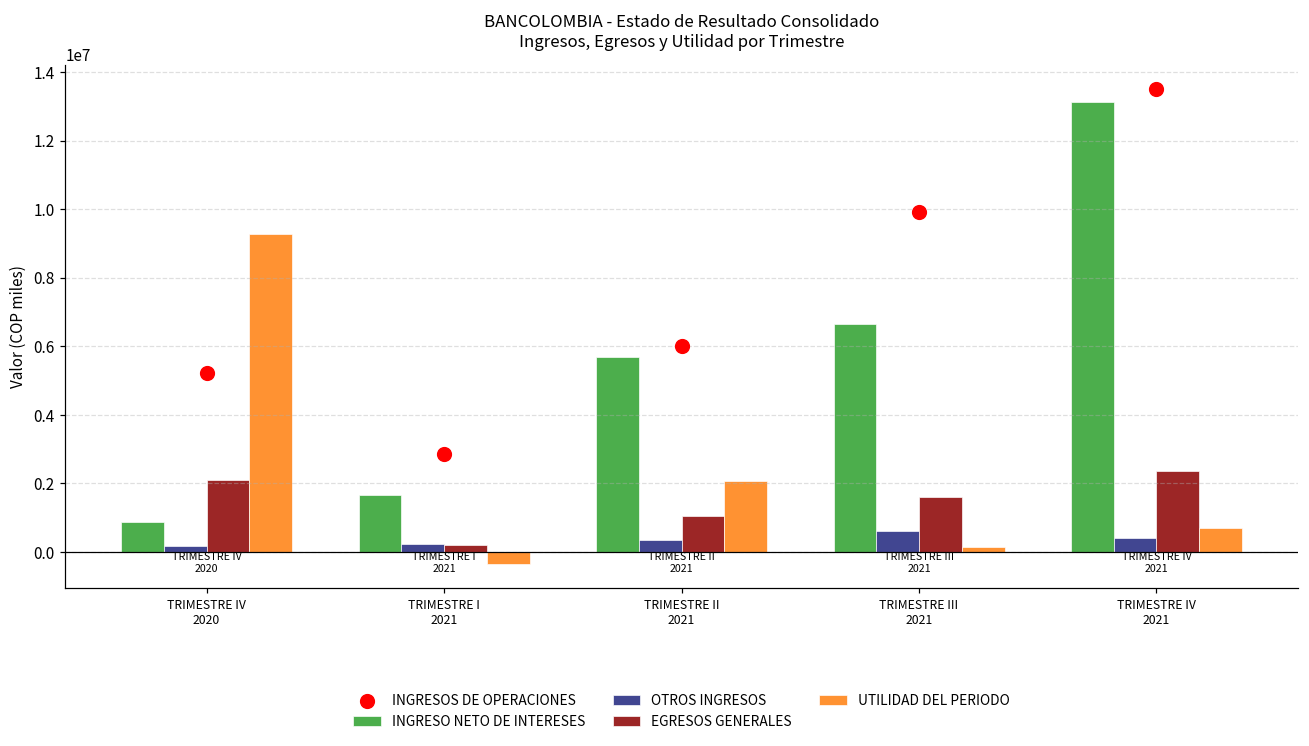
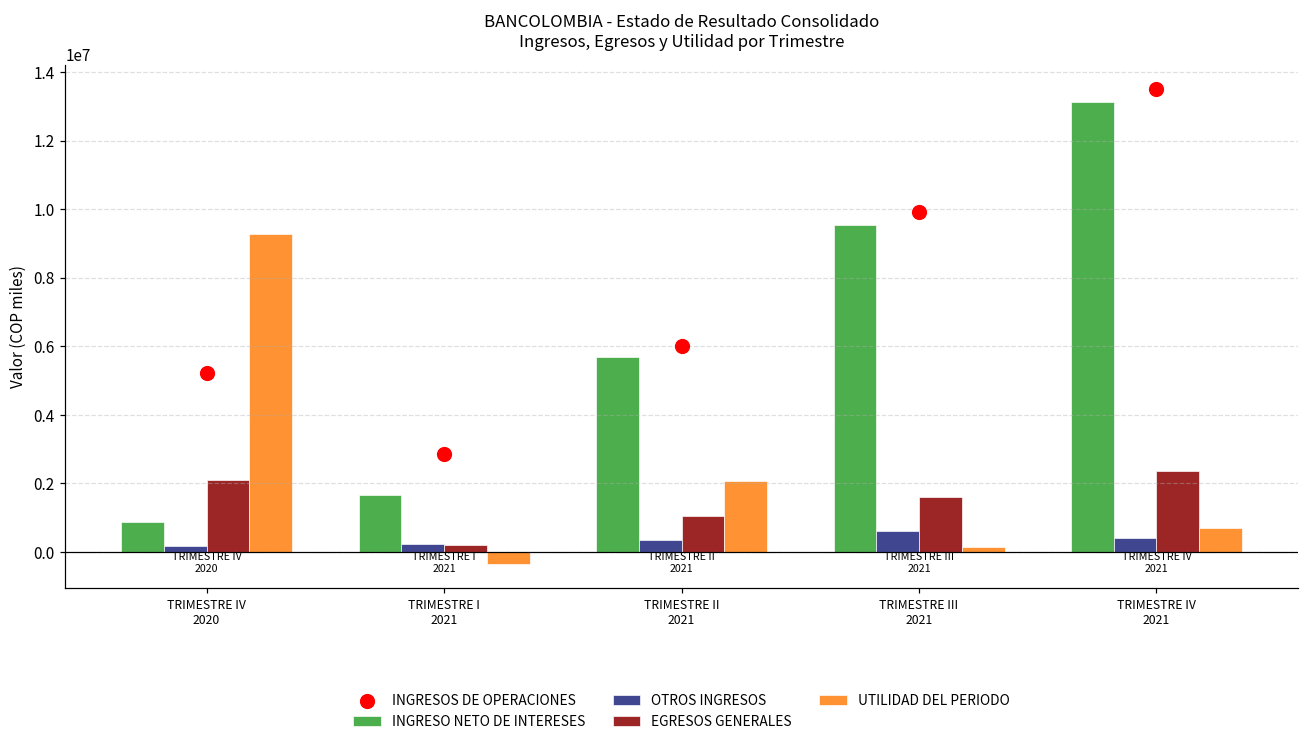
INGRESO NETO DE INTERESES, TRIMESTRE III 2021: 6700000 -> 9500000
